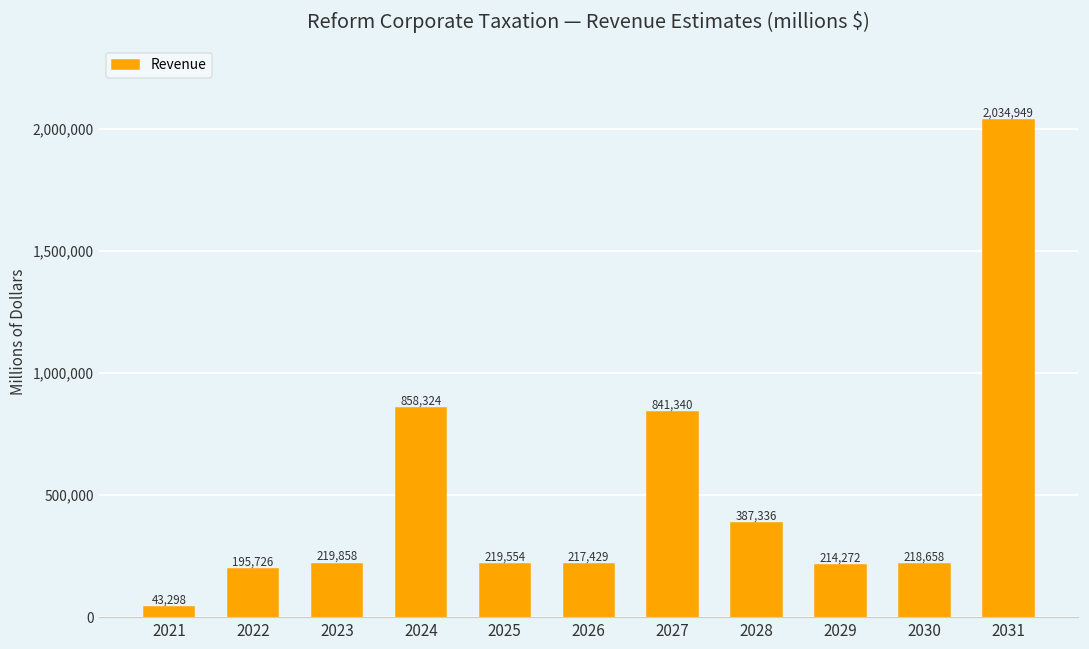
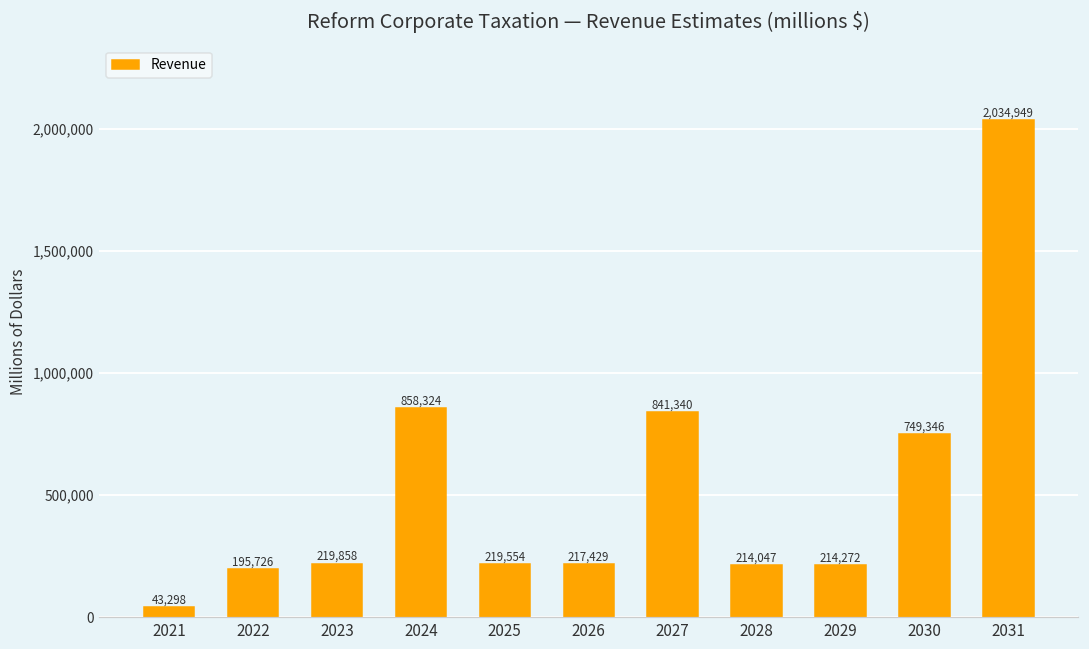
2028: 387,336 -> 214,047
2030: 218,658 -> 749,346
